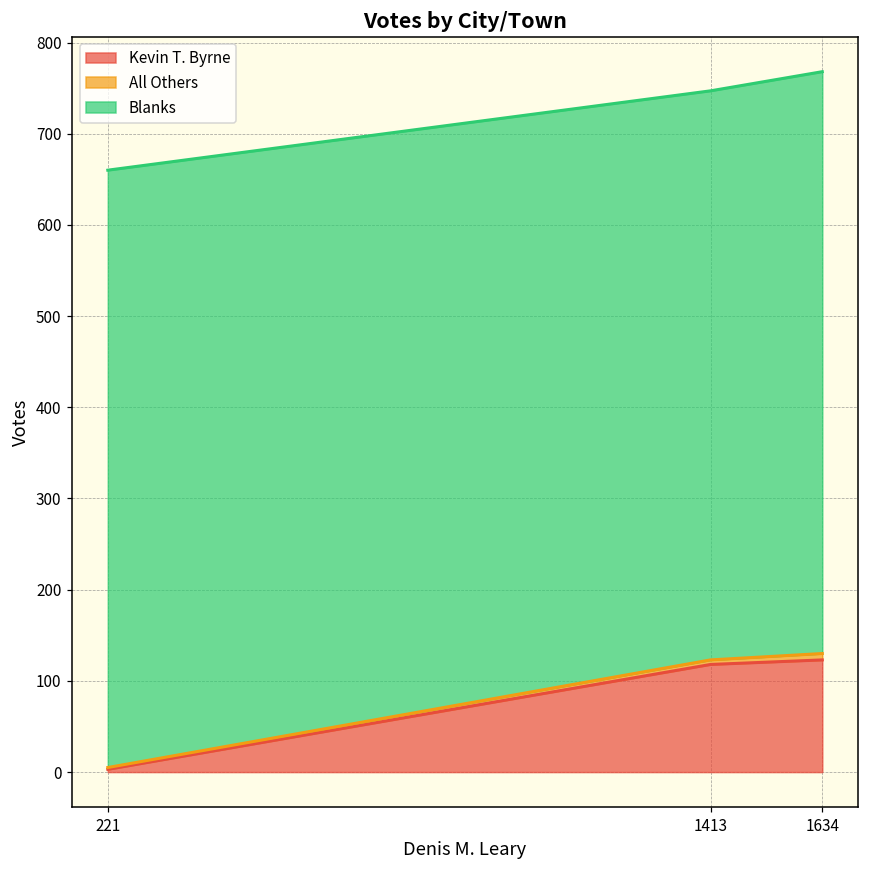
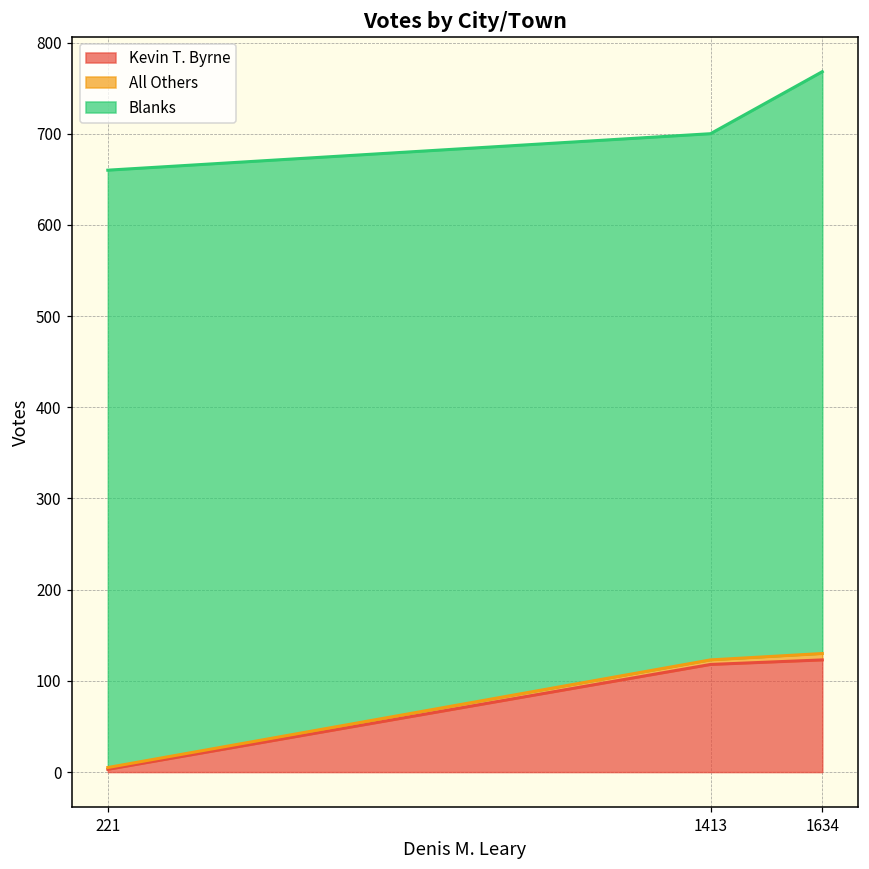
Blanks, 1413: 620 -> 580
